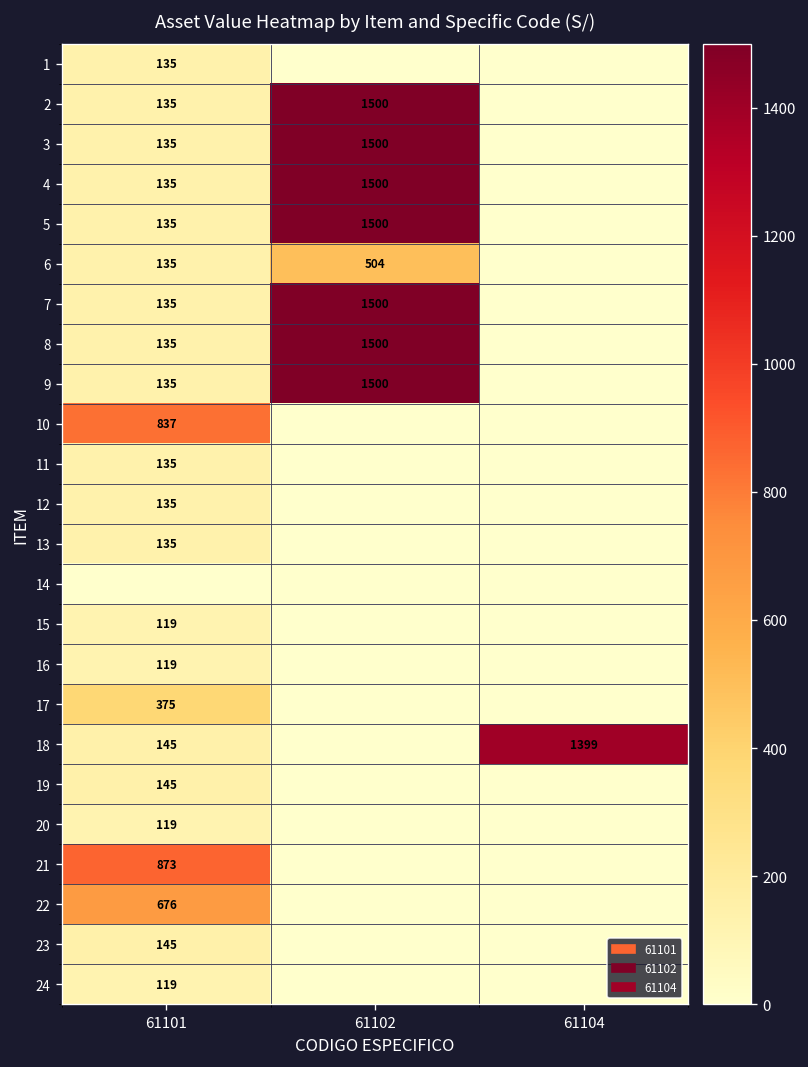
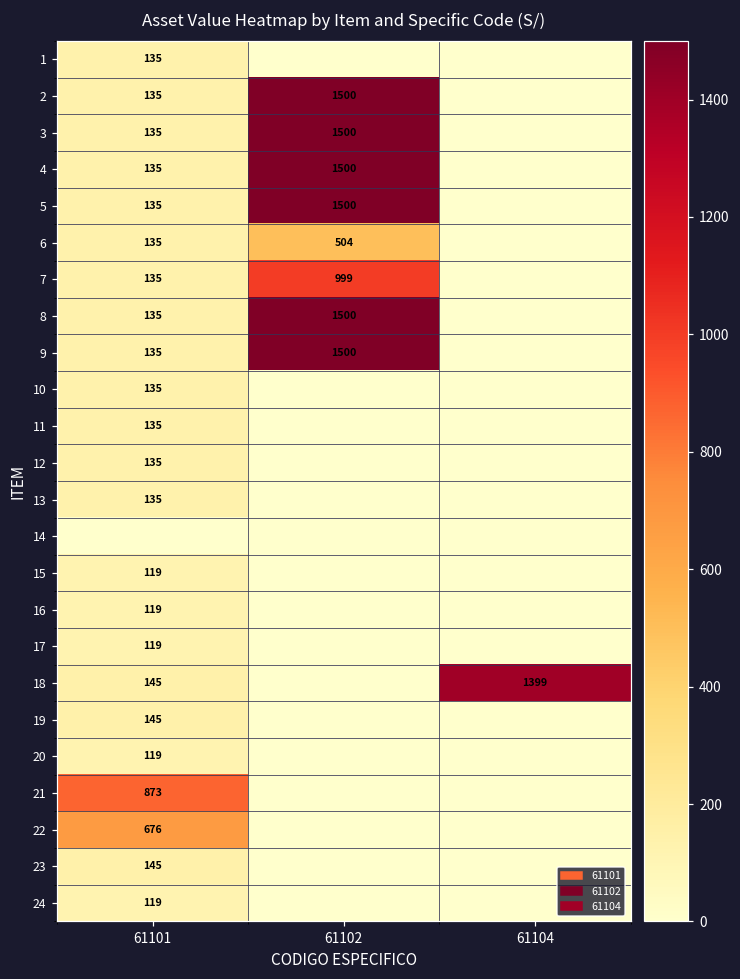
7, 61102: 1500 -> 999
10, 61101: 837 -> 135
17, 61101: 375 -> 119
